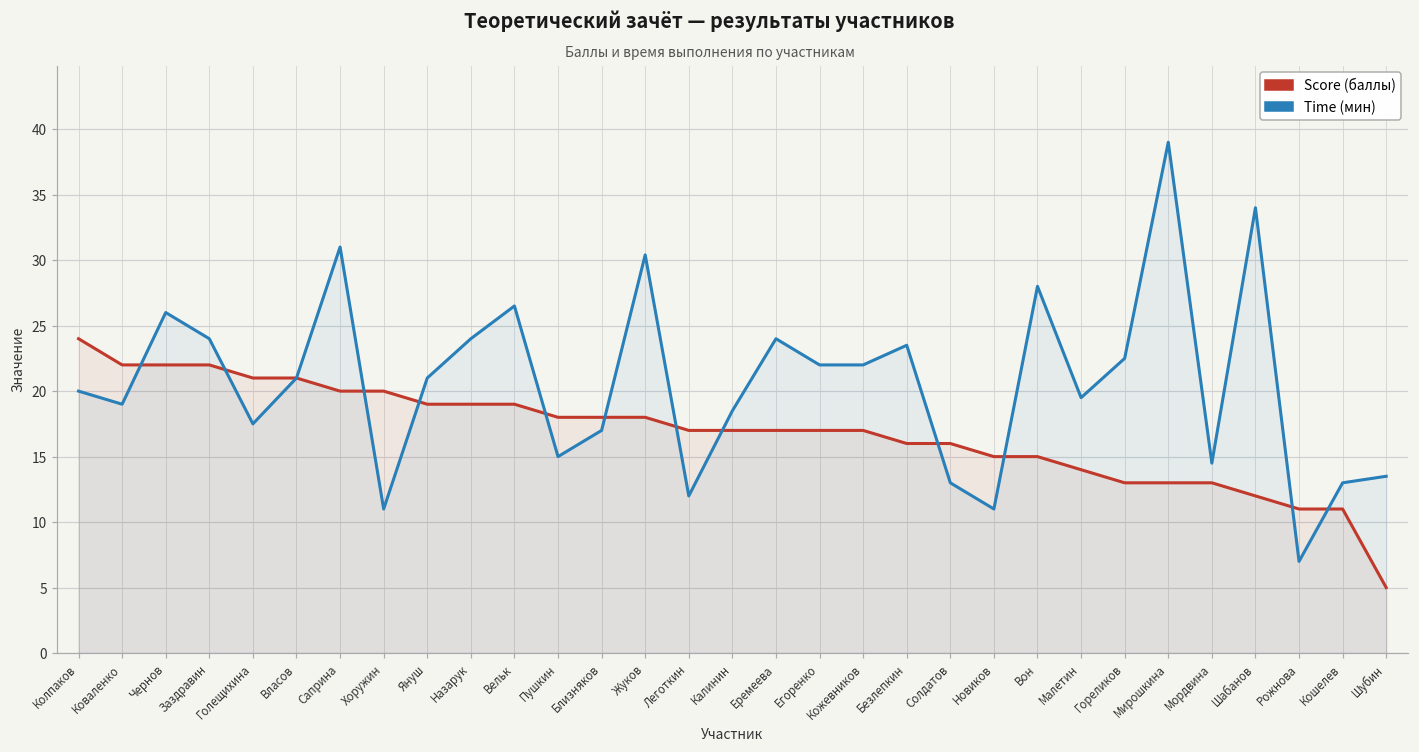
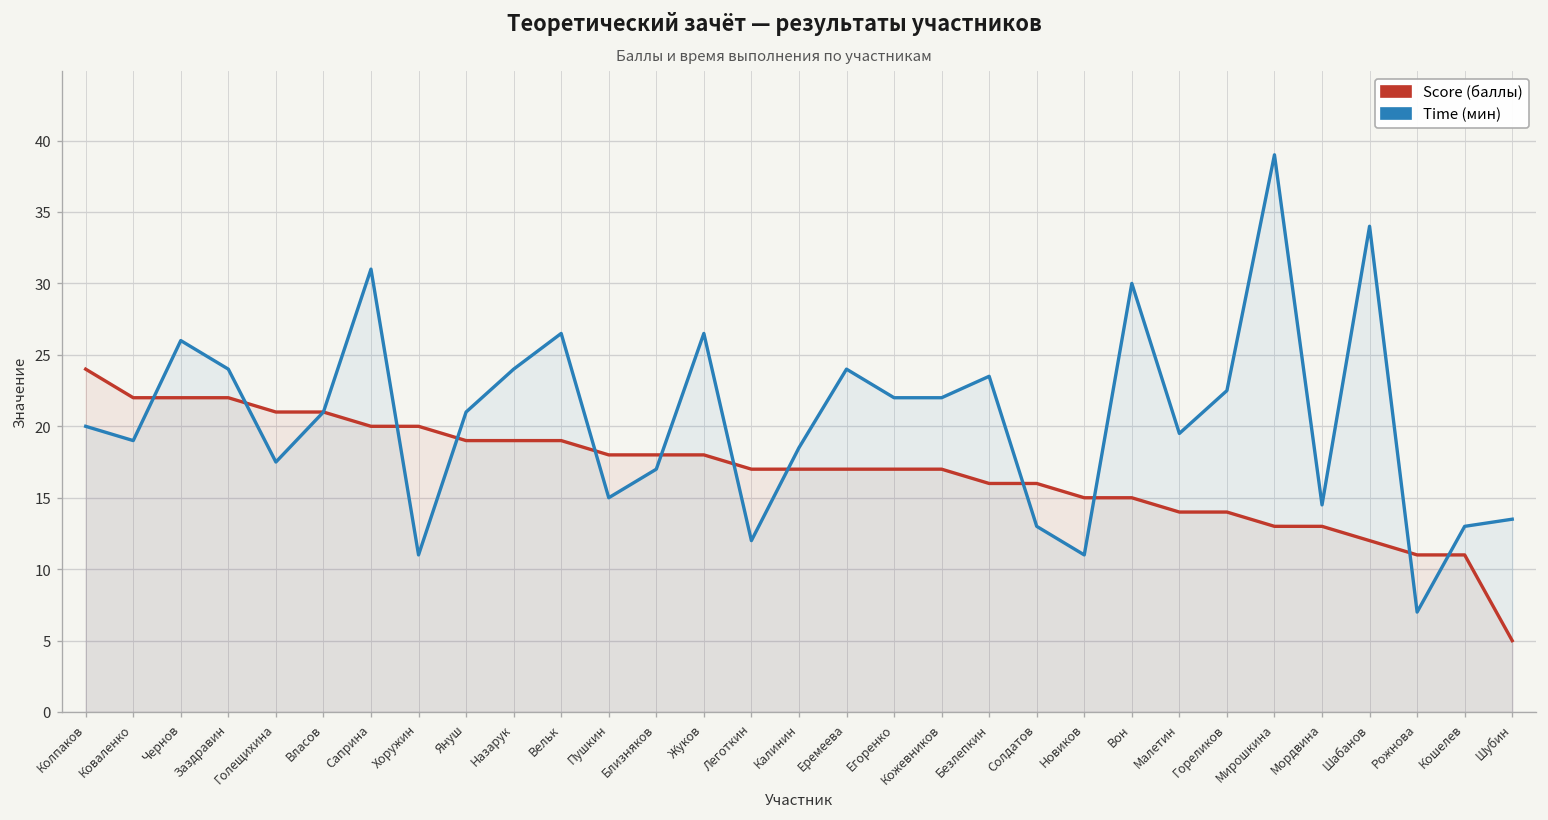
Time (мин), Жуков: 30.4 -> 26.5
Time (мин), Вон: 28 -> 30
Score (баллы), Гореликов: 13 -> 14
